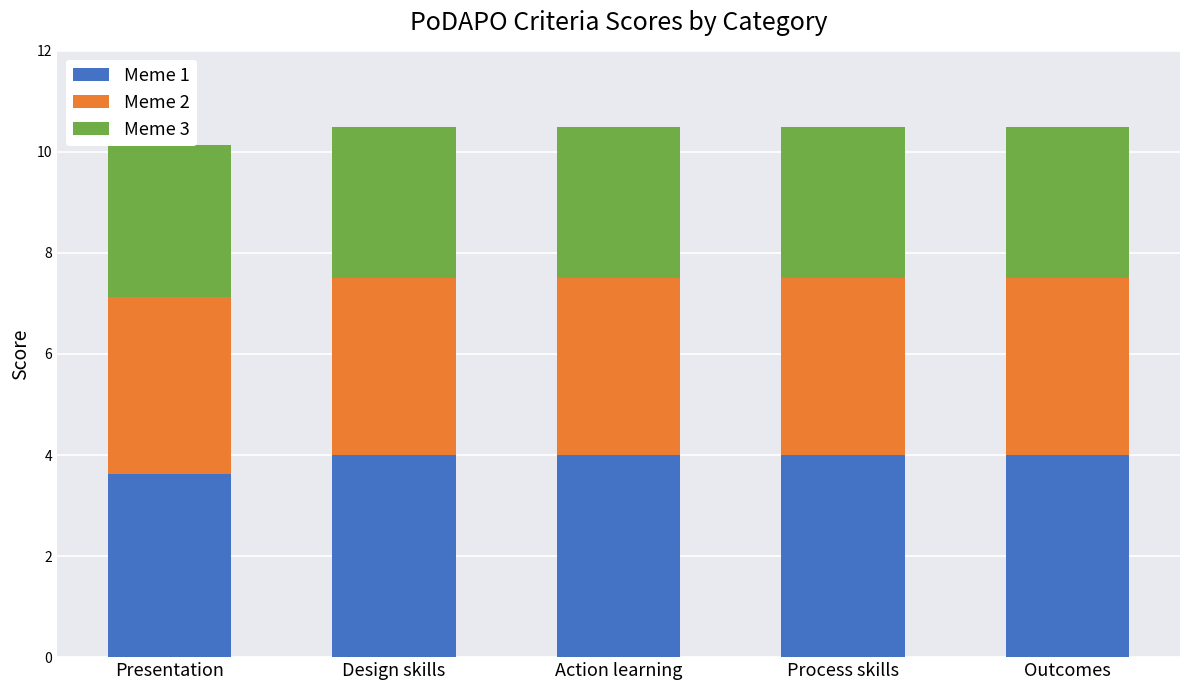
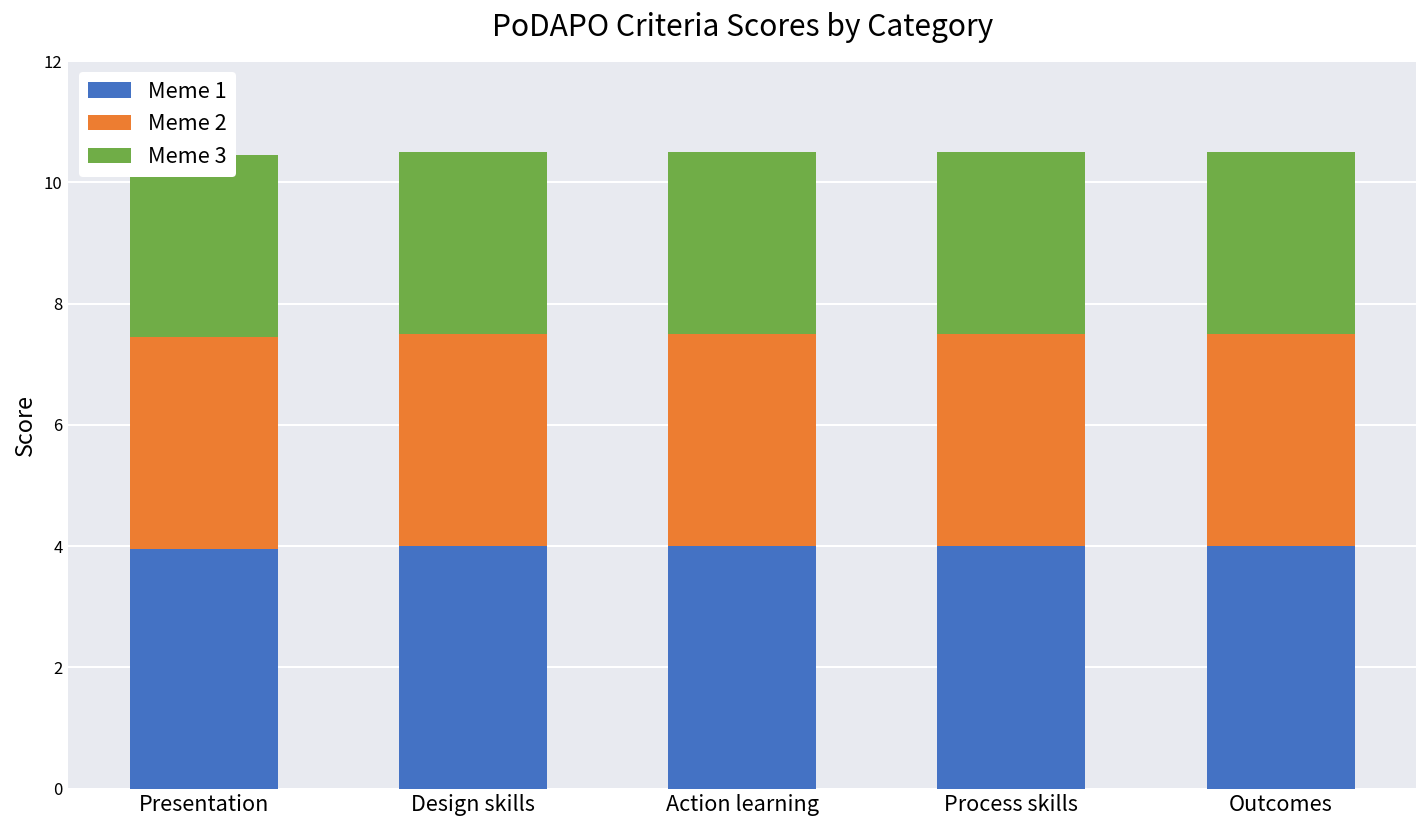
Meme 1, Presentation: 3.6 -> 4.0
